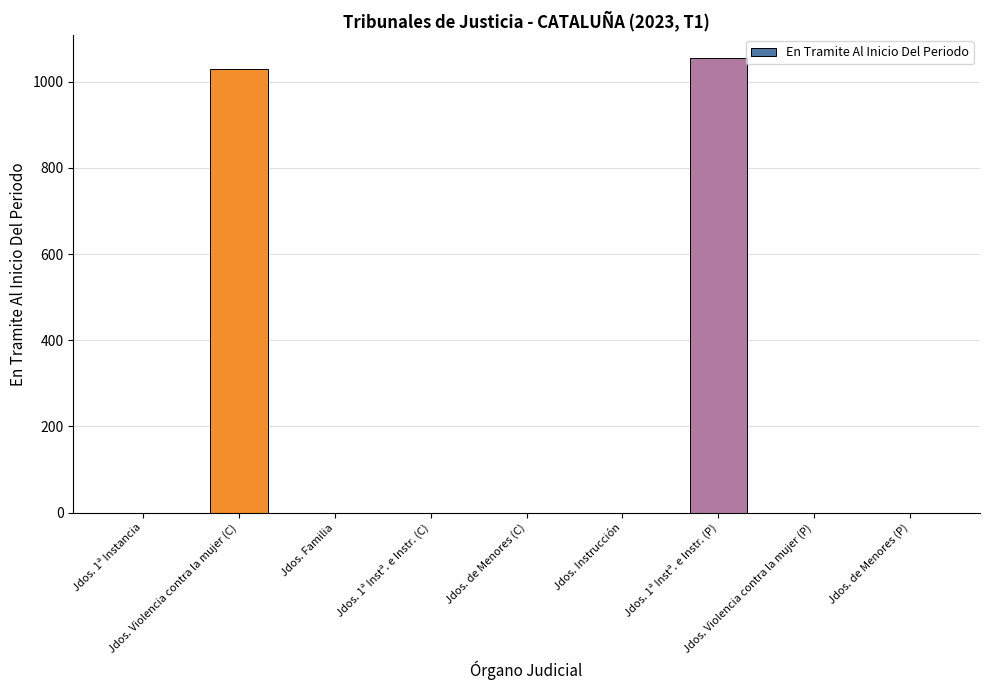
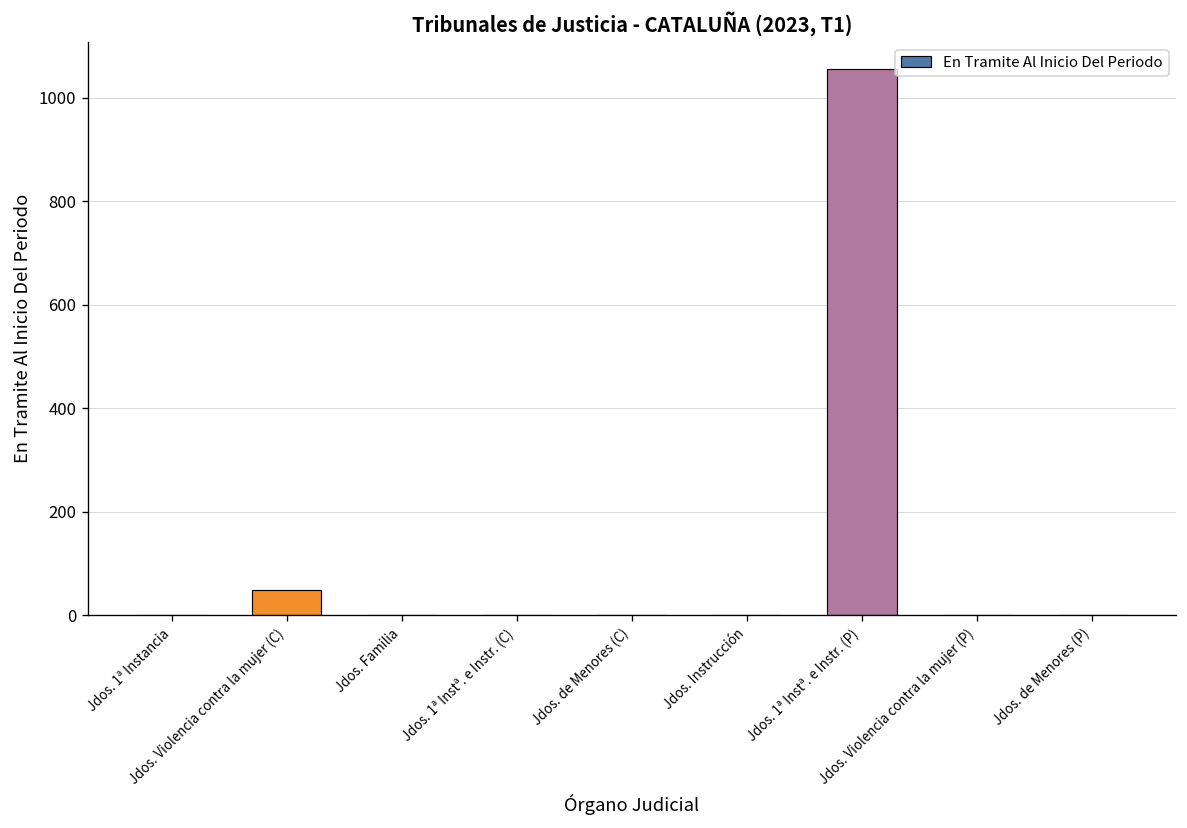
Jdos. Violencia contra la mujer (C): 1030 -> 50
